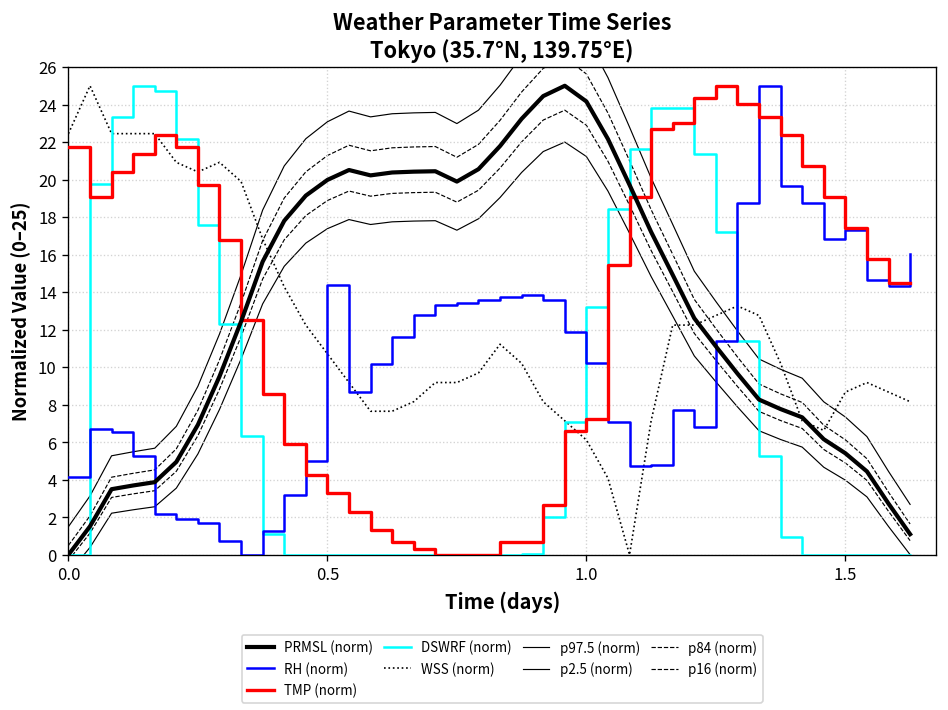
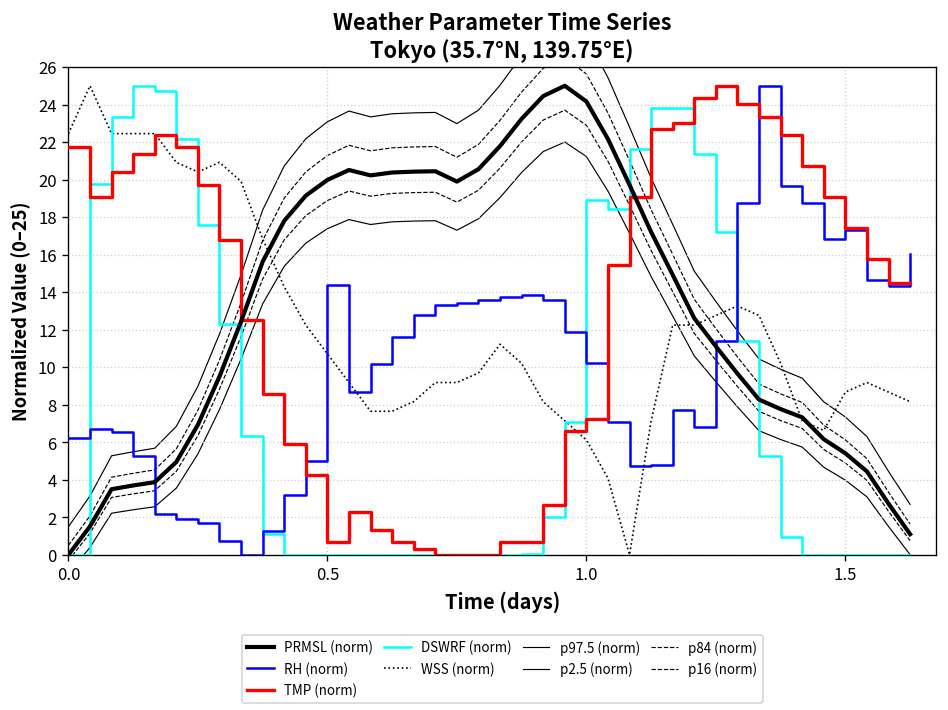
RH (norm), 0.0: 4.2 -> 6.3
TMP (norm), 0.5: 3.3 -> 0.7
DSWRF (norm), 1.0: 13.2 -> 18.9
